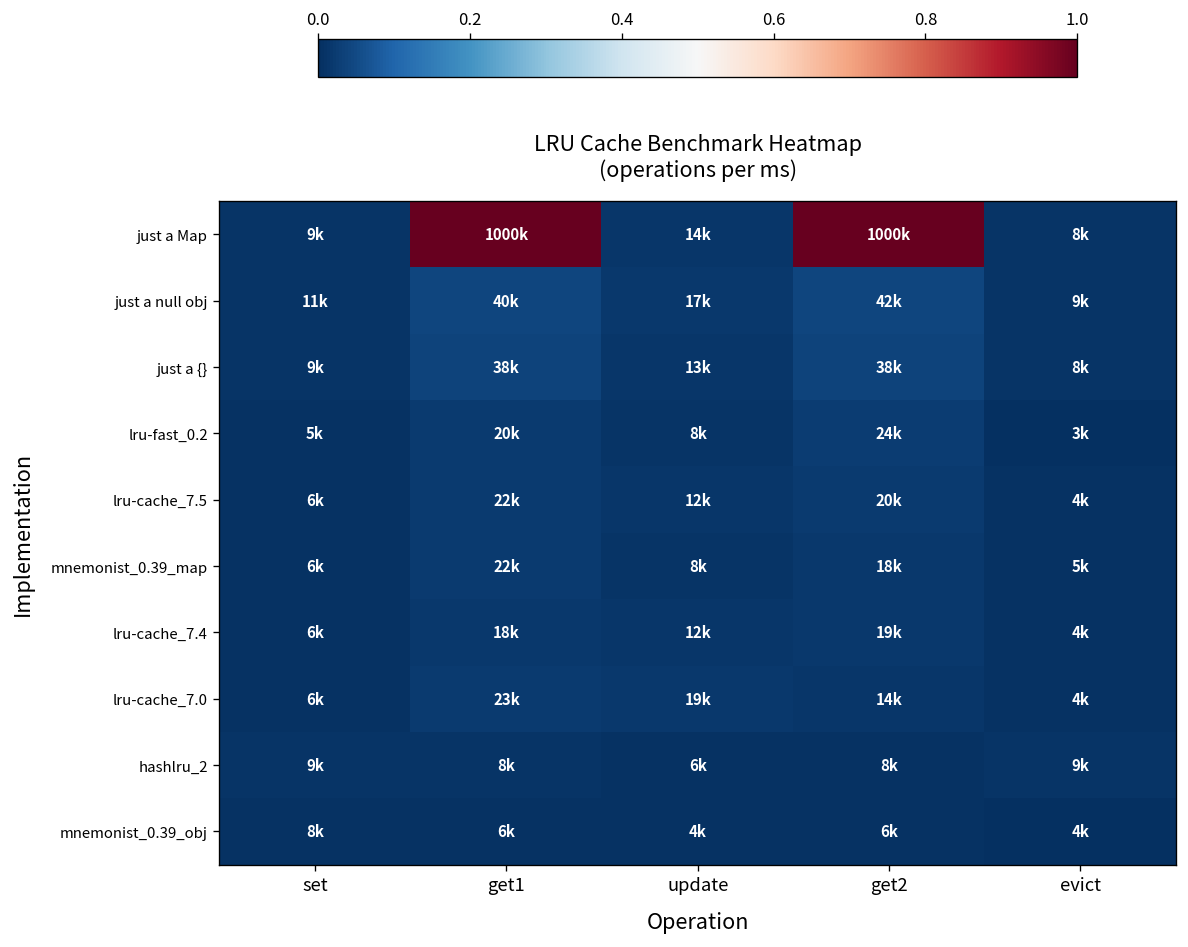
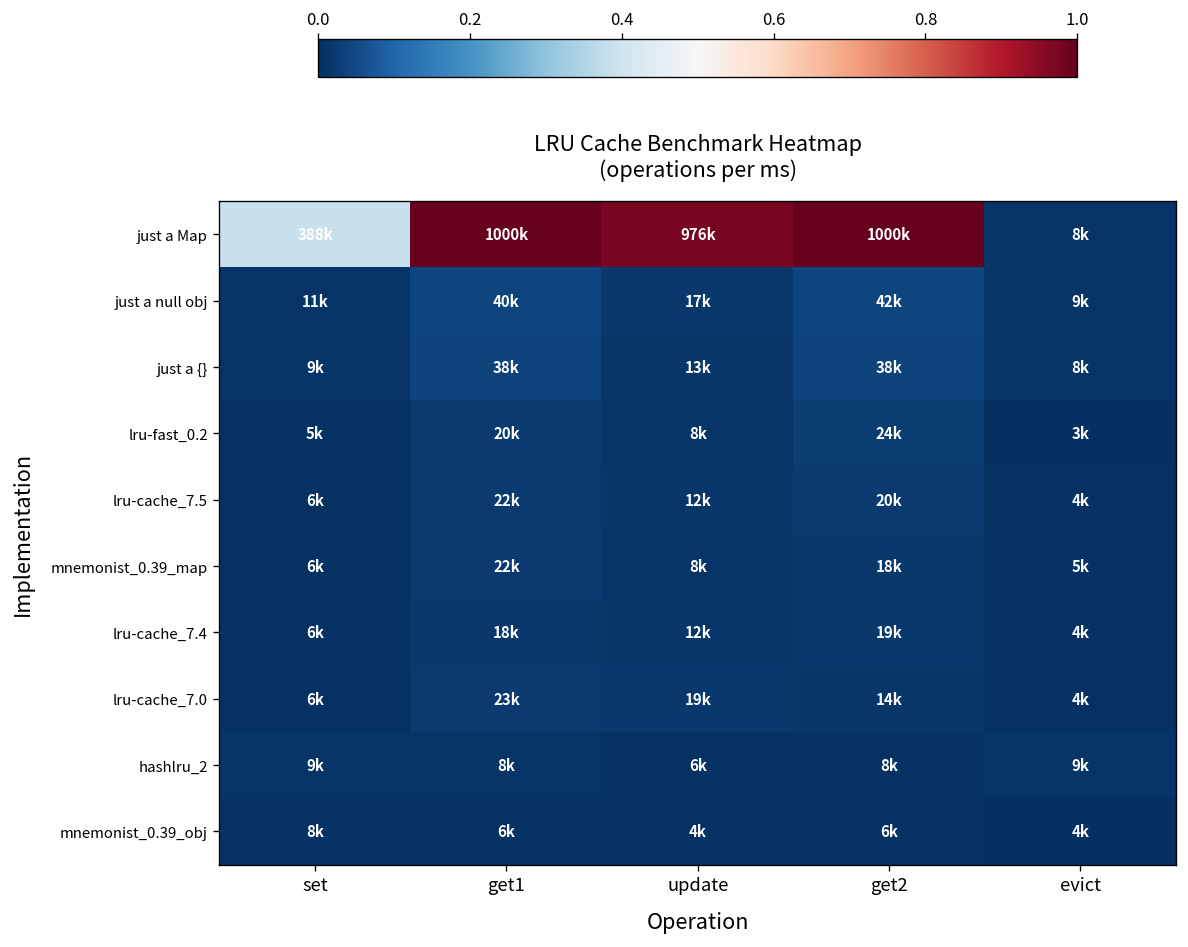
just a Map, set: 9k -> 388k
just a Map, update: 14k -> 976k
